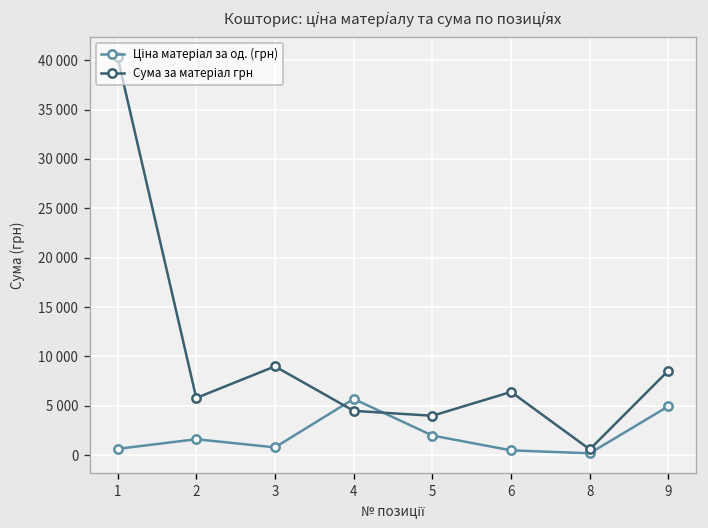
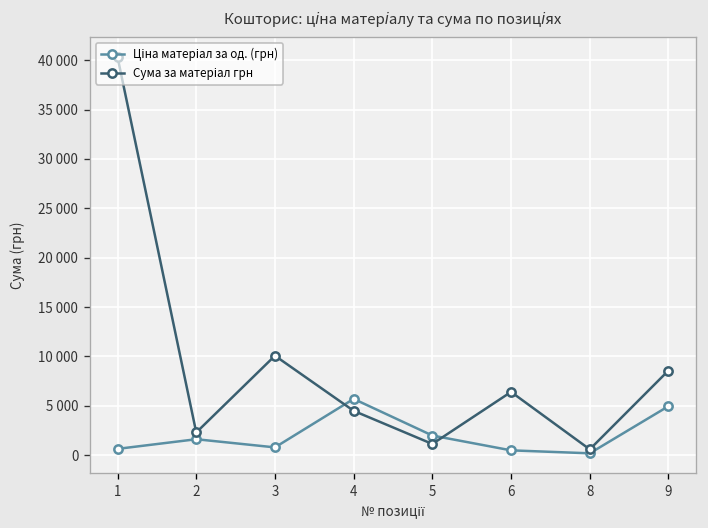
Сума за матеріал грн, 2: 6000 -> 2000
Сума за матеріал грн, 3: 9000 -> 10000
Сума за матеріал грн, 5: 4000 -> 1000
